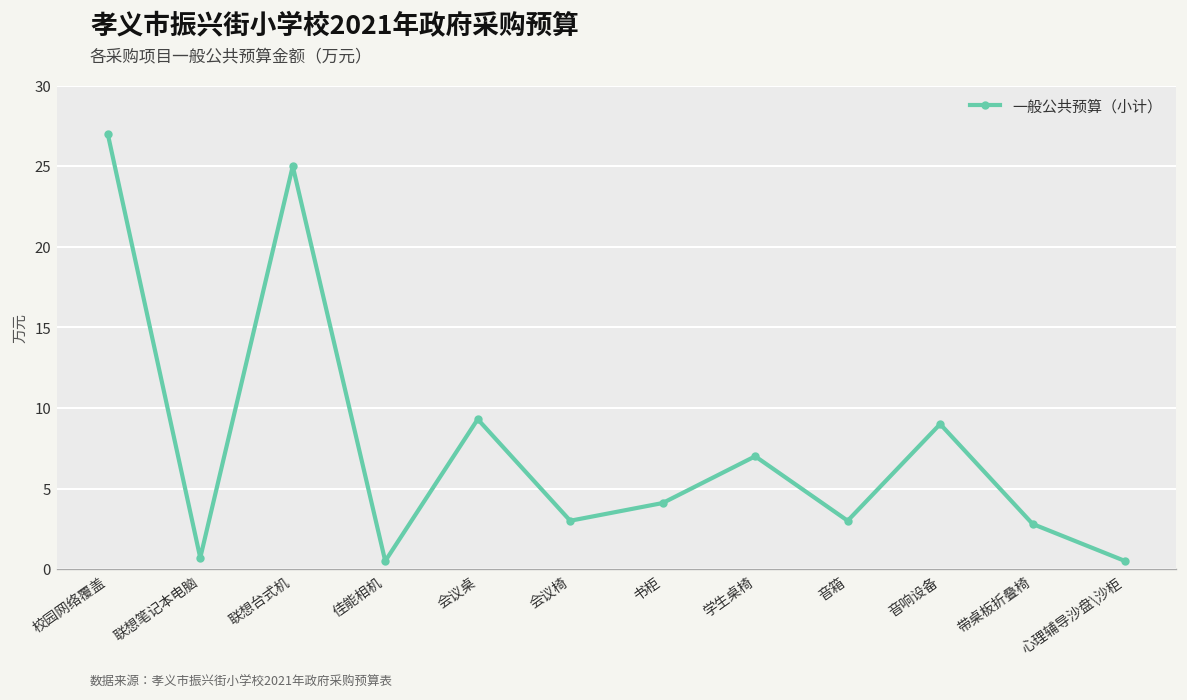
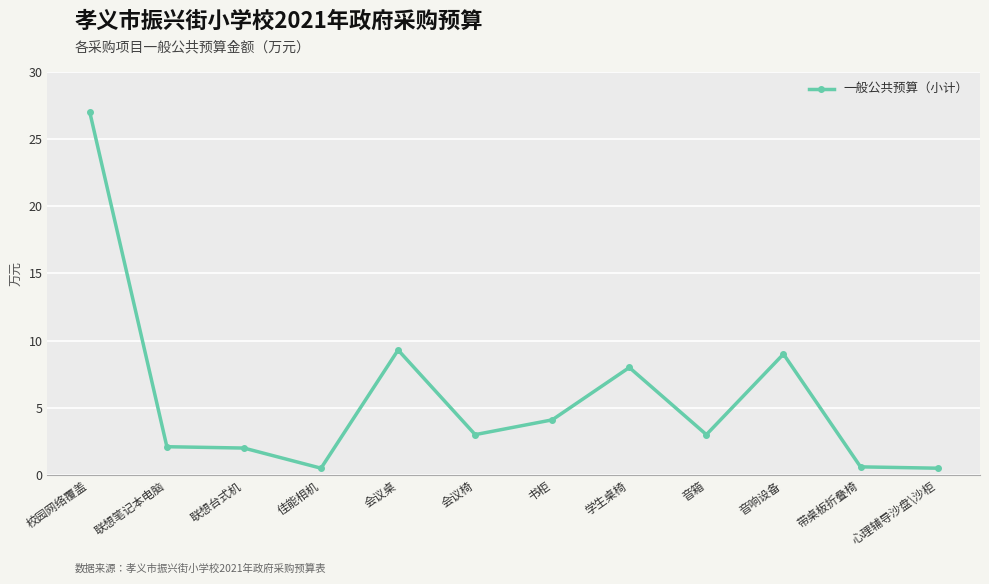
联想笔记本电脑: 0.7 -> 2.1
联想台式机: 25 -> 2
学生桌椅: 7 -> 8
带桌板折叠椅: 2.8 -> 0.6
